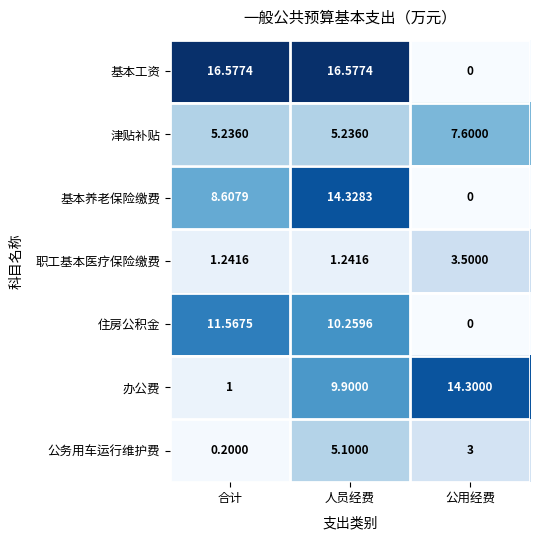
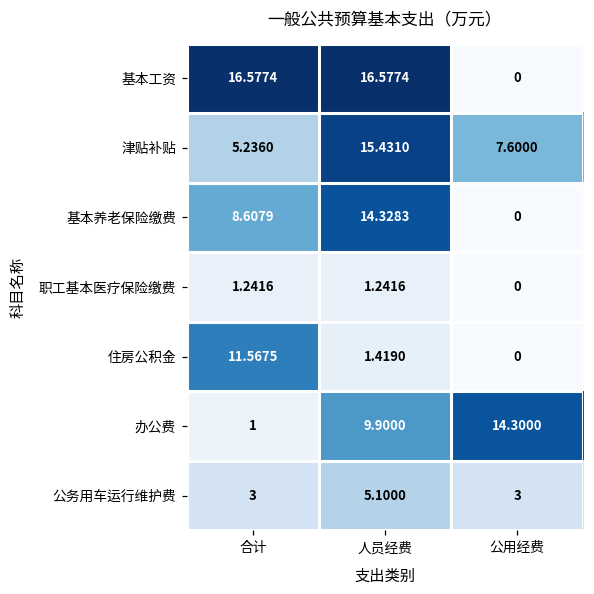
津贴补贴, 人员经费: 5.2360 -> 15.4310
职工基本医疗保险缴费, 公用经费: 3.5000 -> 0
住房公积金, 人员经费: 10.2596 -> 1.4190
公务用车运行维护费, 合计: 0.2000 -> 3
